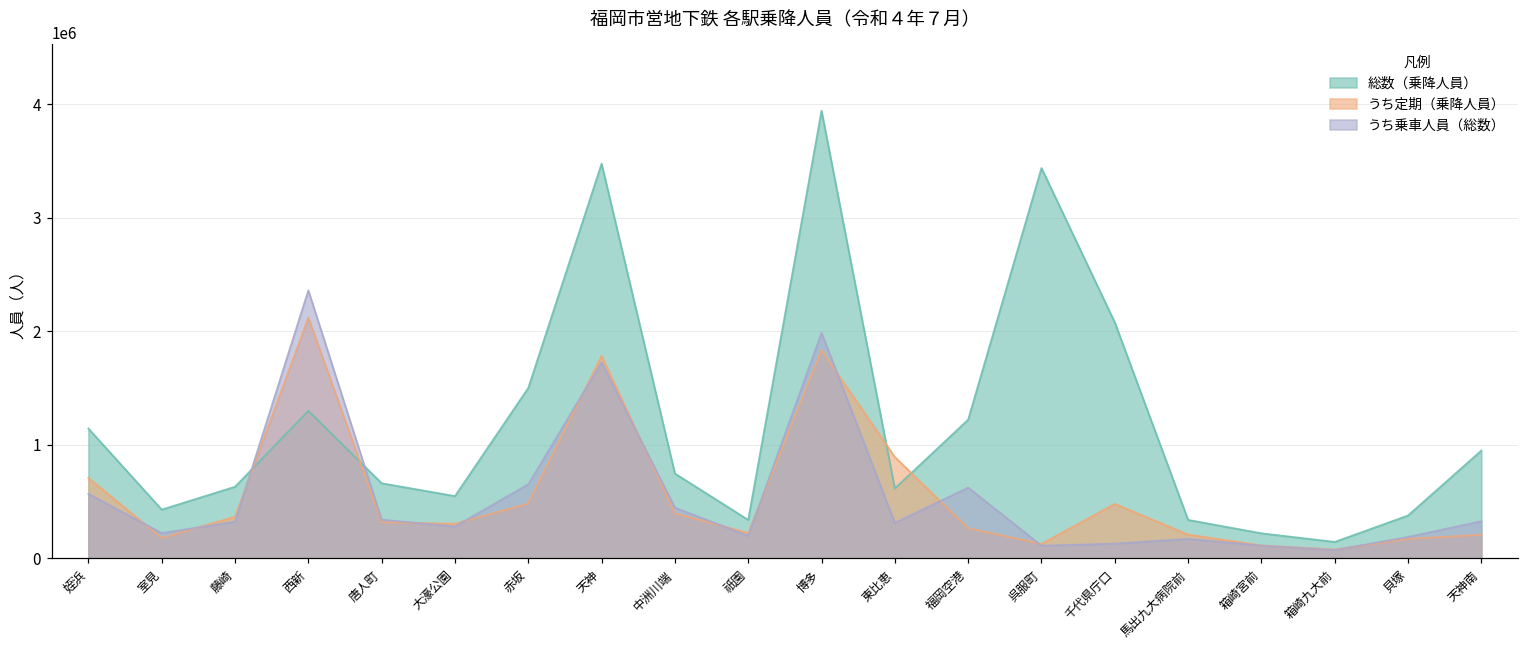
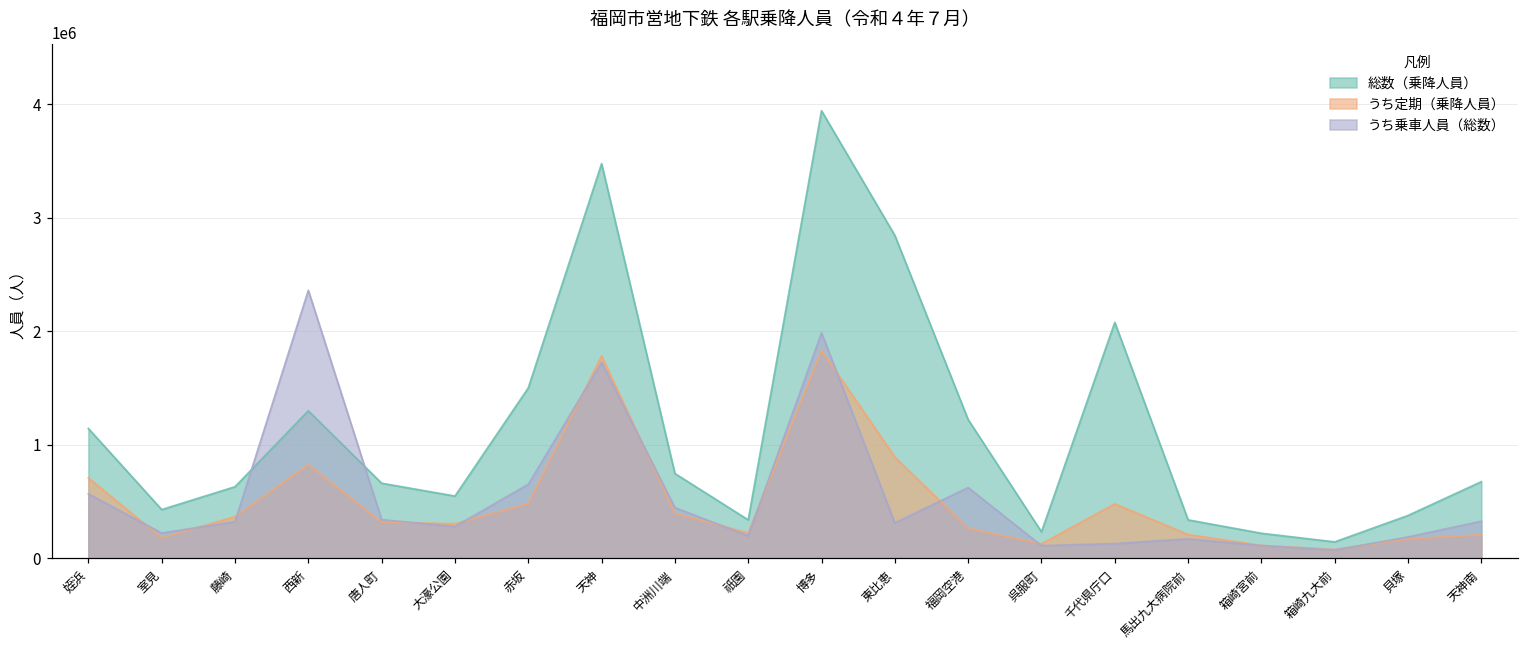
うち定期（乗降人員）, 西新: 2120000 -> 820000
総数（乗降人員）, 東比恵: 620000 -> 2840000
総数（乗降人員）, 呉服町: 3440000 -> 230000
総数（乗降人員）, 天神南: 950000 -> 680000
